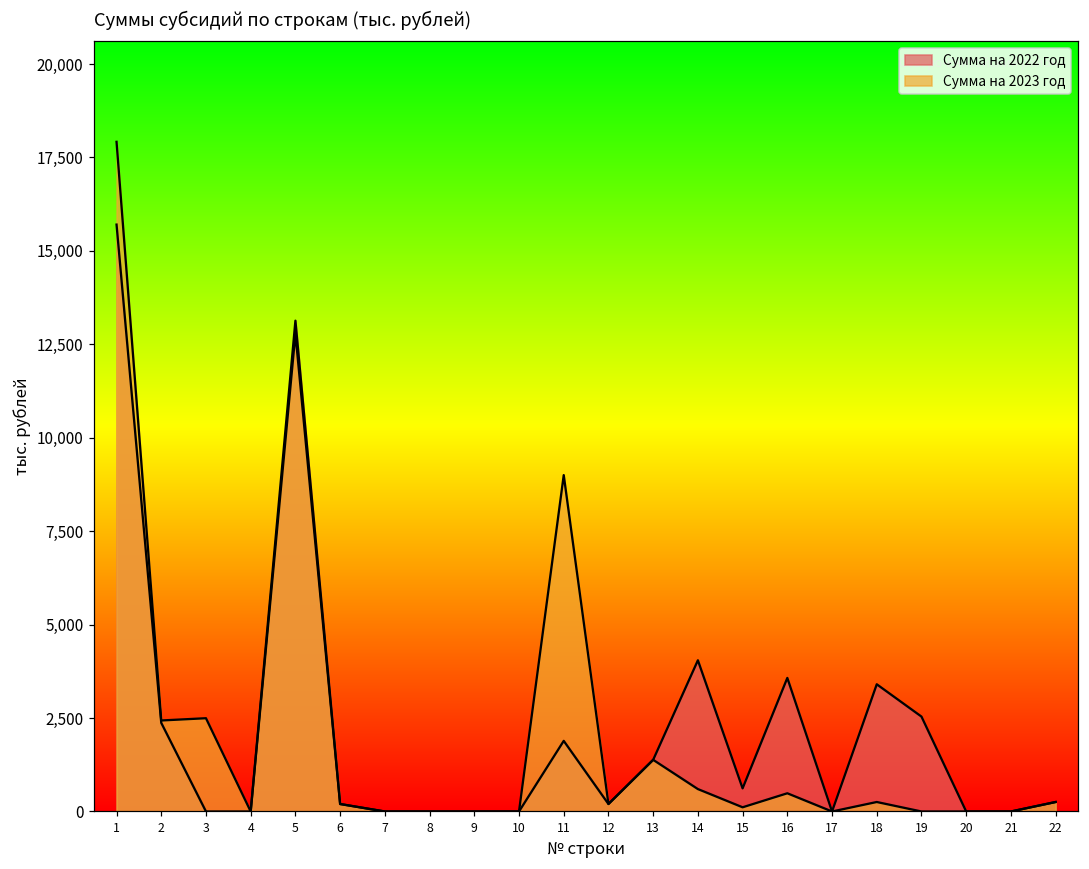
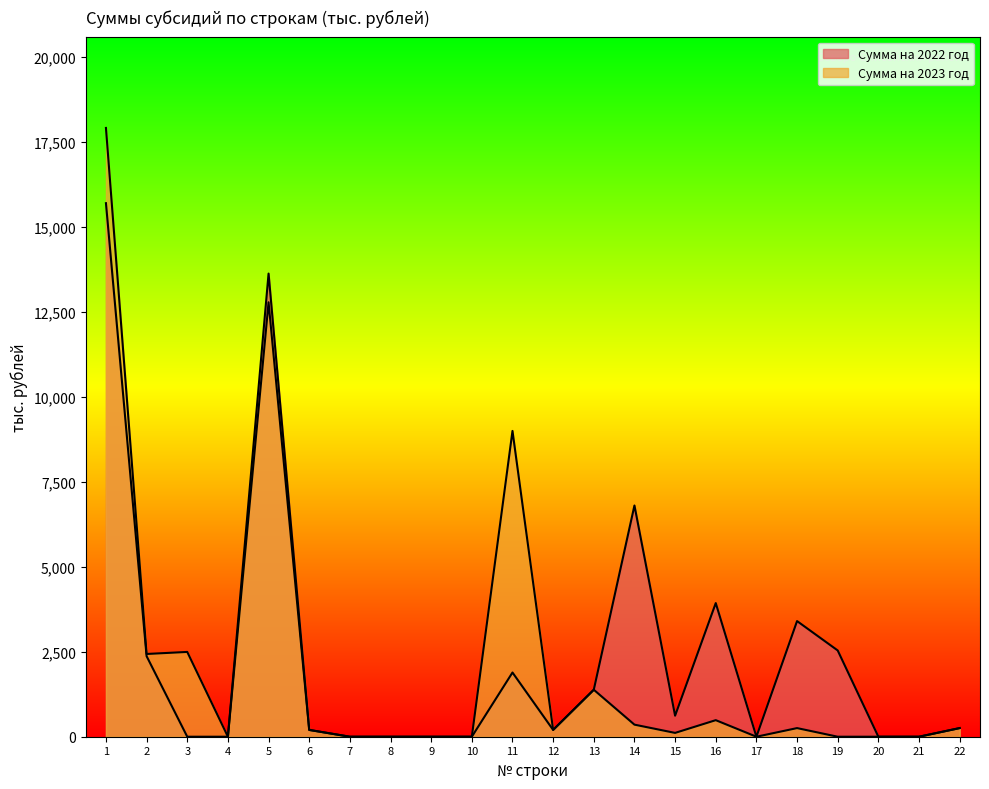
Сумма на 2022 год, 5: 13,100 -> 13,600
Сумма на 2022 год, 14: 4,000 -> 6,800
Сумма на 2023 год, 14: 600 -> 400
Сумма на 2022 год, 16: 3,600 -> 3,900
